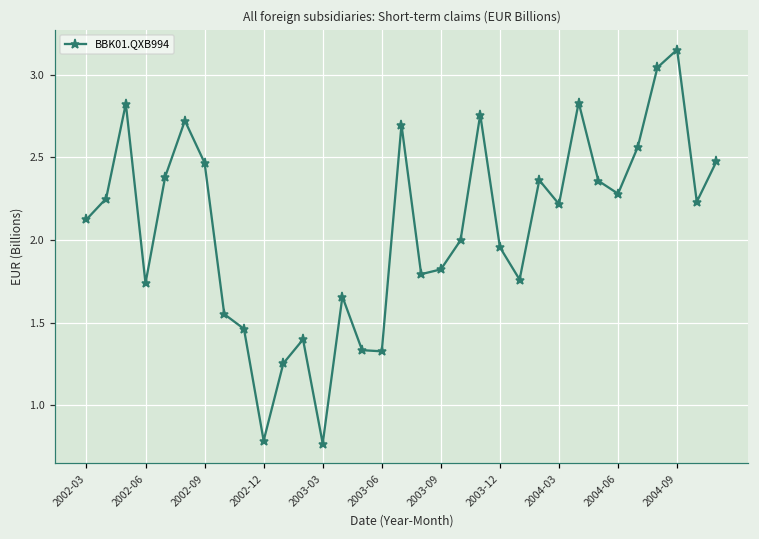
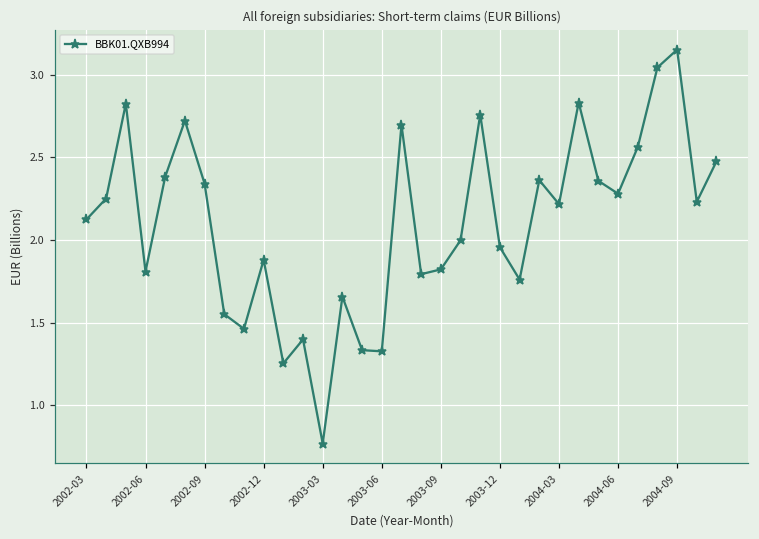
2002-06: 1.74 -> 1.81
2002-09: 2.47 -> 2.34
2002-12: 0.79 -> 1.88
